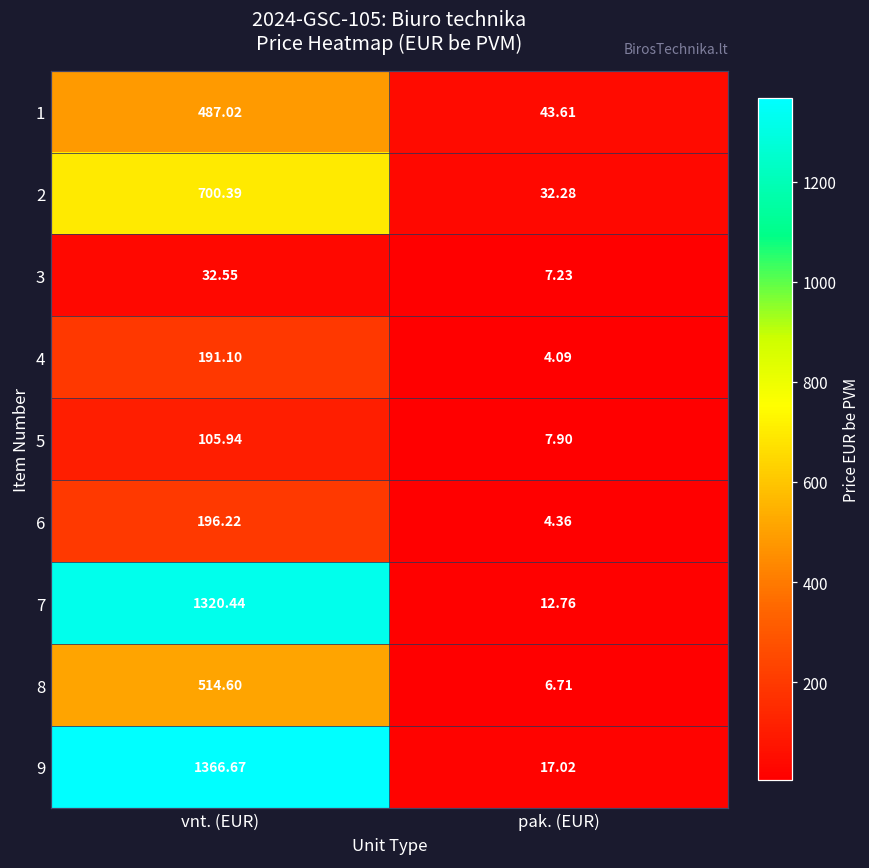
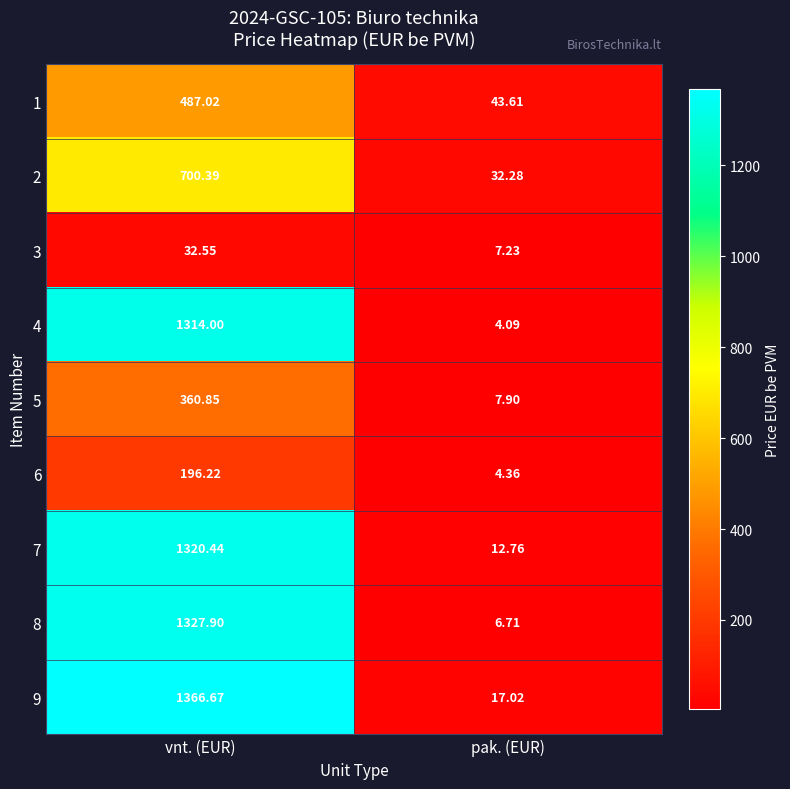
4, vnt. (EUR): 191.10 -> 1314.00
5, vnt. (EUR): 105.94 -> 360.85
8, vnt. (EUR): 514.60 -> 1327.90
